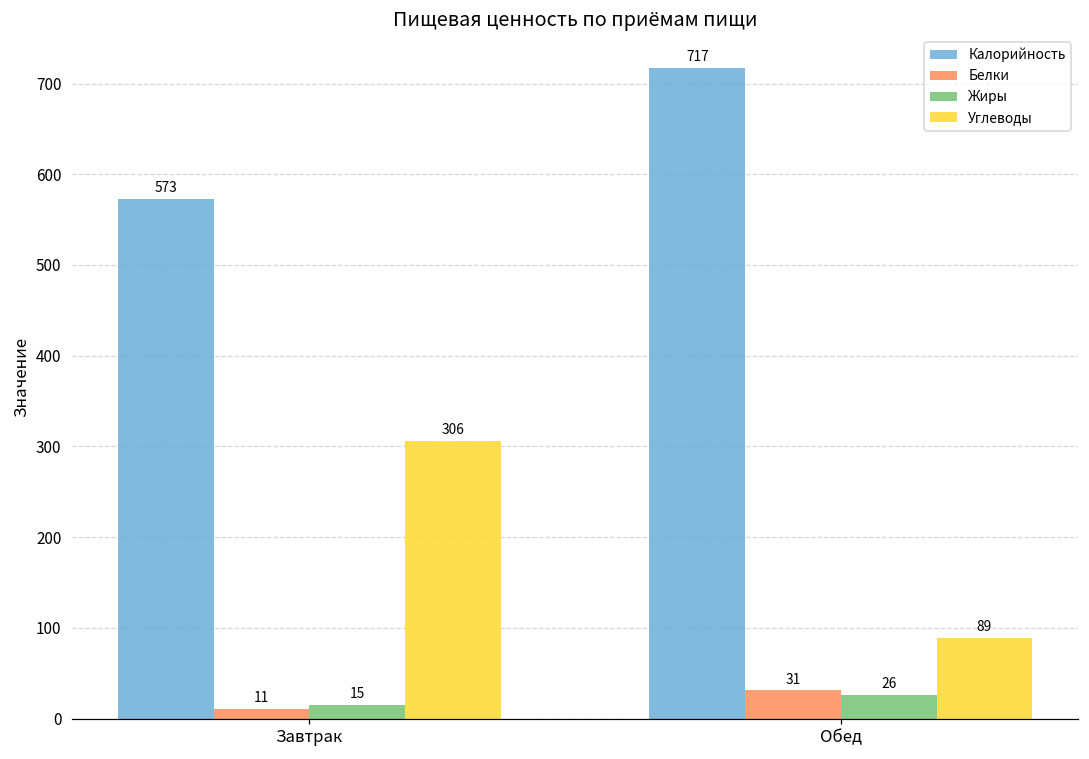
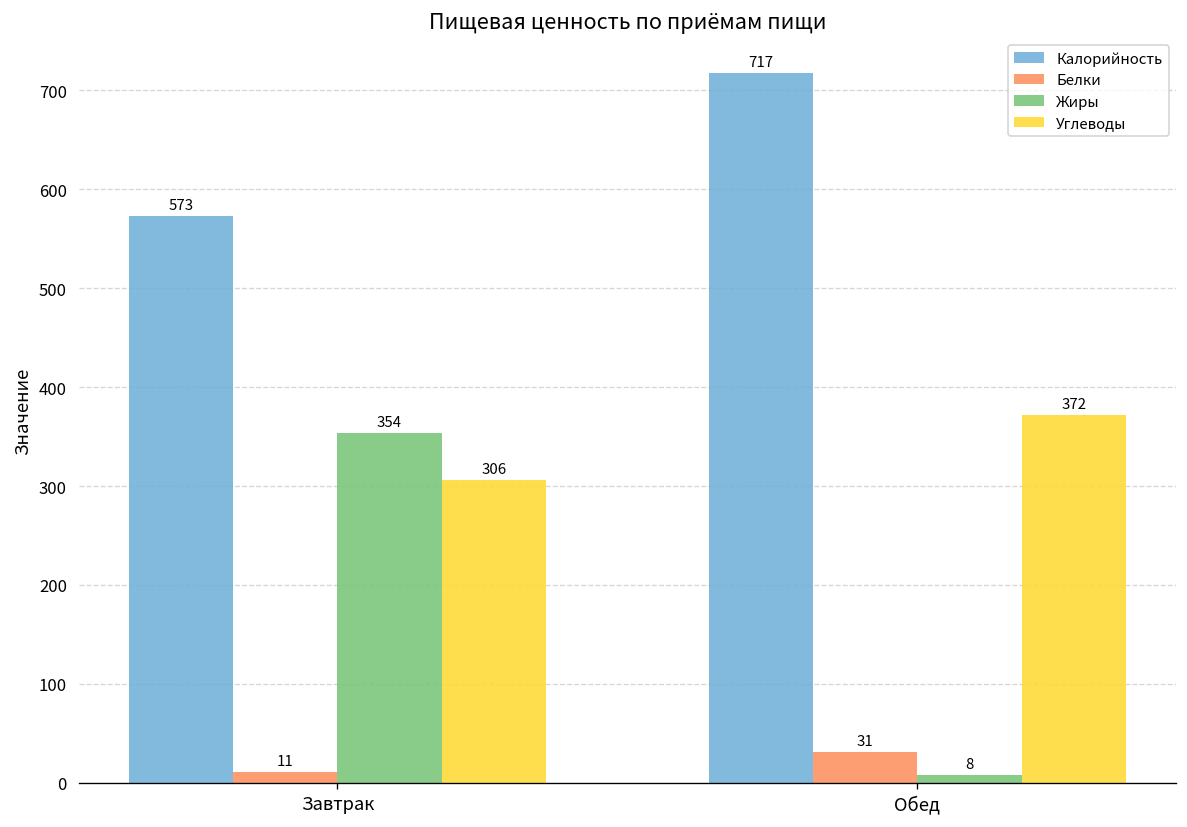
Жиры, Завтрак: 15 -> 354
Жиры, Обед: 26 -> 8
Углеводы, Обед: 89 -> 372
